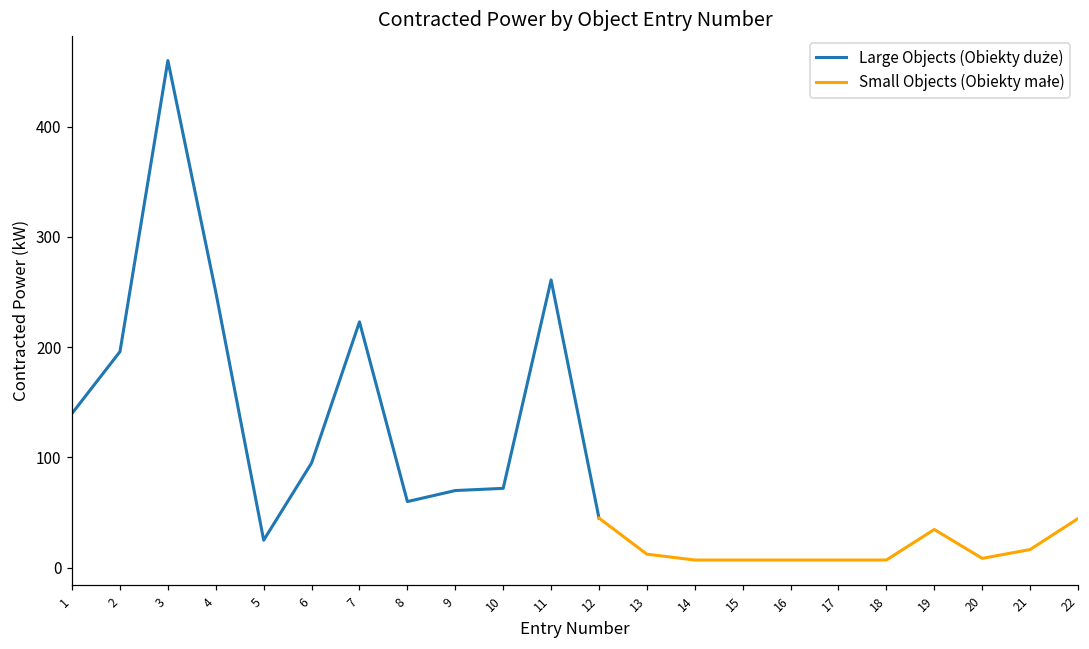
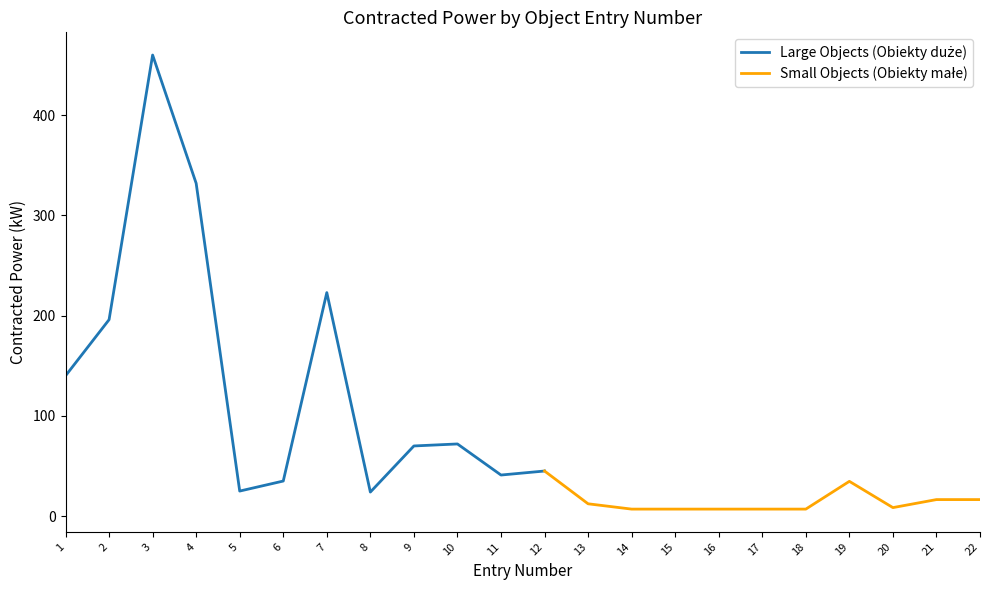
Large Objects (Obiekty duże), 4: 250 -> 332
Large Objects (Obiekty duże), 6: 95 -> 35
Large Objects (Obiekty duże), 8: 60 -> 24
Large Objects (Obiekty duże), 11: 261 -> 41
Small Objects (Obiekty małe), 22: 45 -> 17
